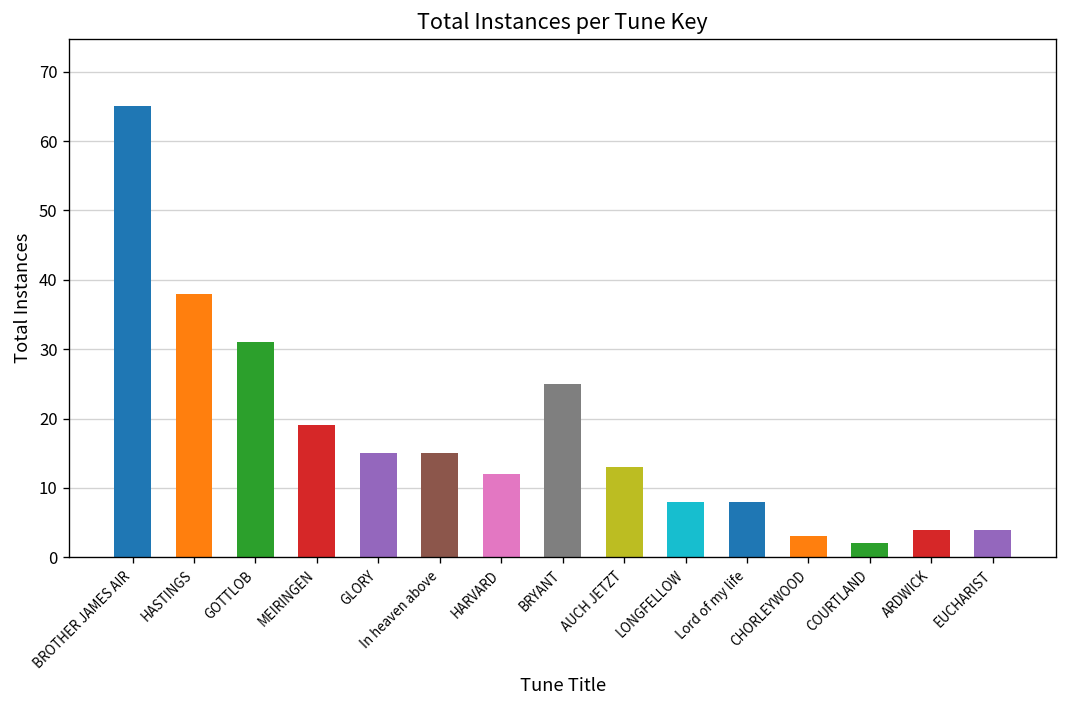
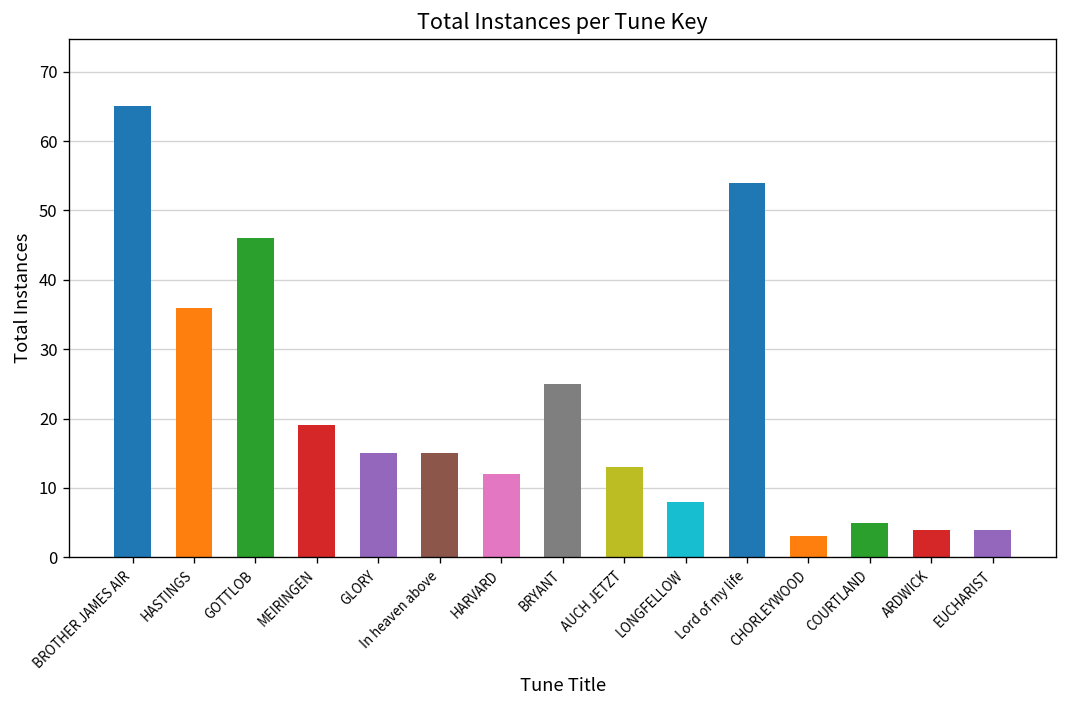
HASTINGS: 38 -> 36
GOTTLOB: 31 -> 46
Lord of my life: 8 -> 54
COURTLAND: 2 -> 5
